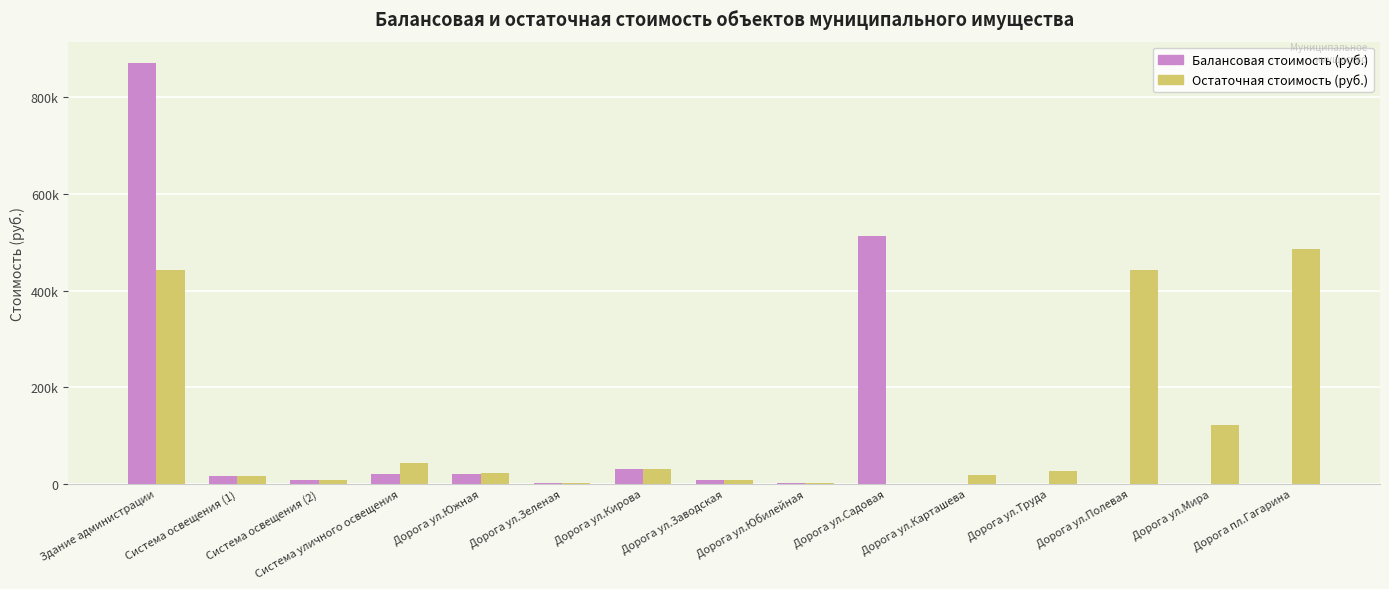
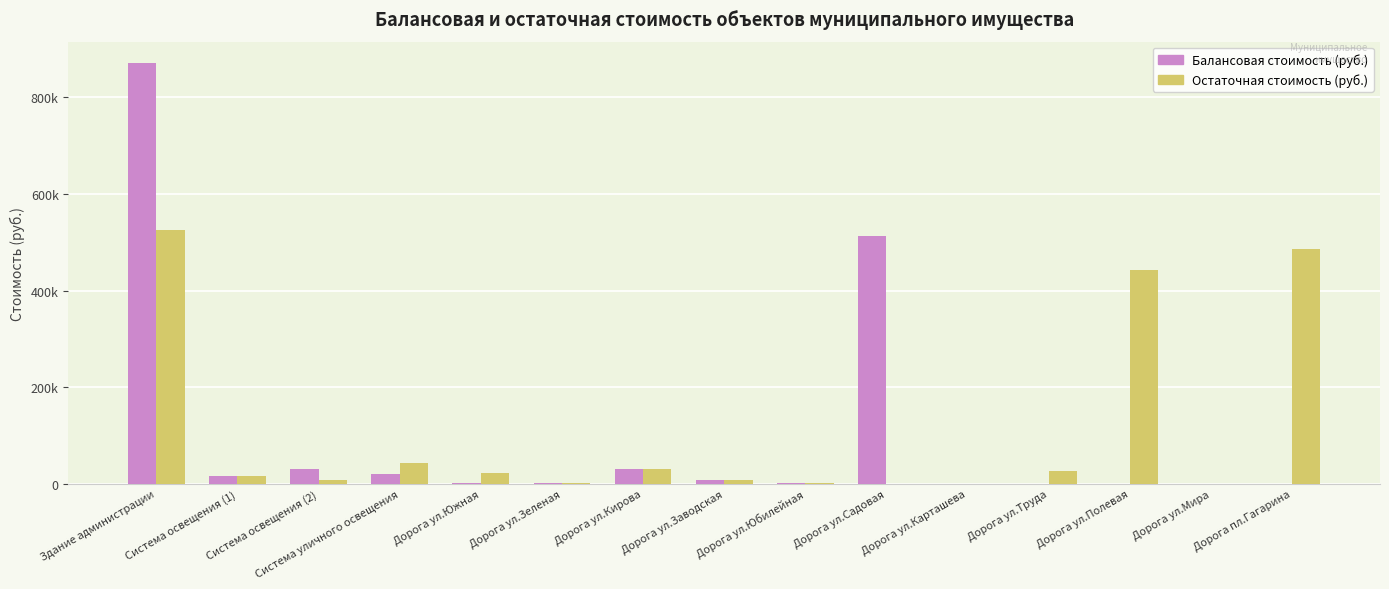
Остаточная стоимость (руб.), Здание администрации: 440000 -> 530000
Балансовая стоимость (руб.), Система освещения (2): 10000 -> 30000
Балансовая стоимость (руб.), Дорога ул.Южная: 20000 -> 0
Остаточная стоимость (руб.), Дорога ул.Карташева: 20000 -> 0
Остаточная стоимость (руб.), Дорога ул.Мира: 120000 -> 0
